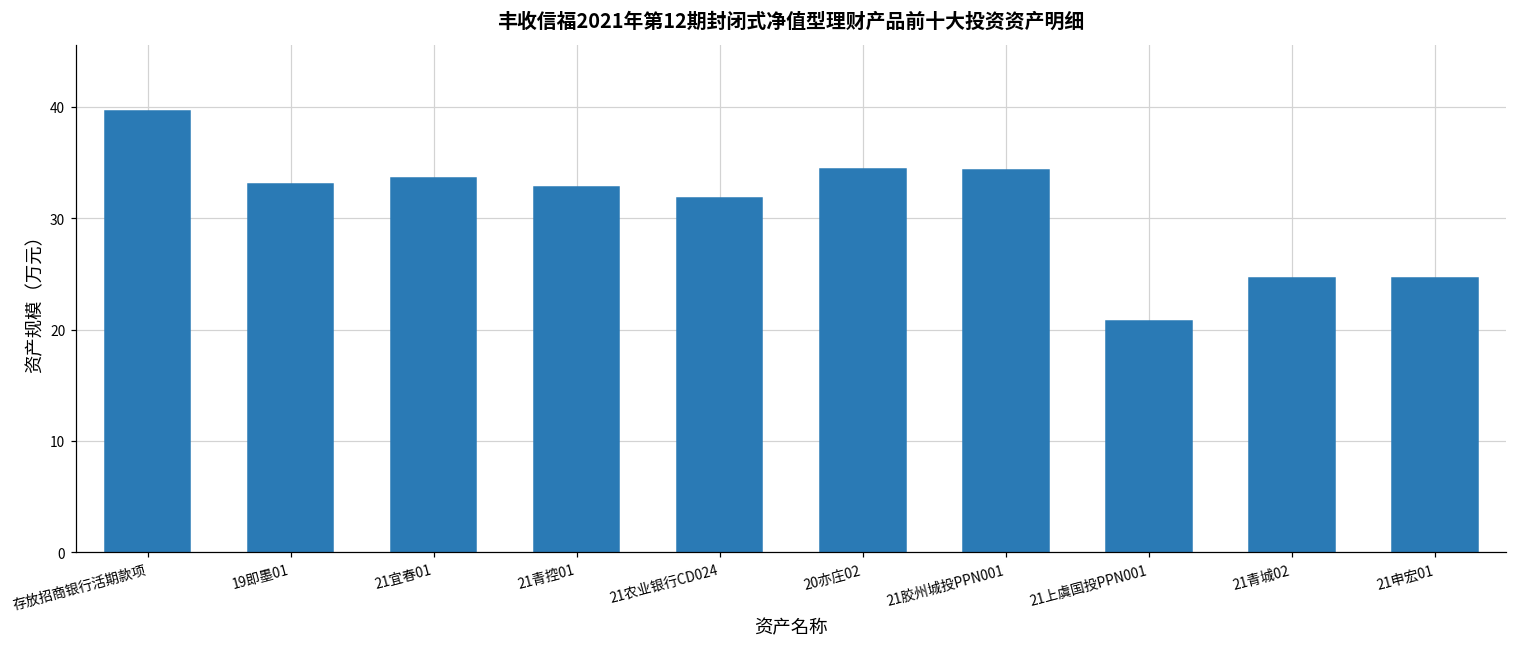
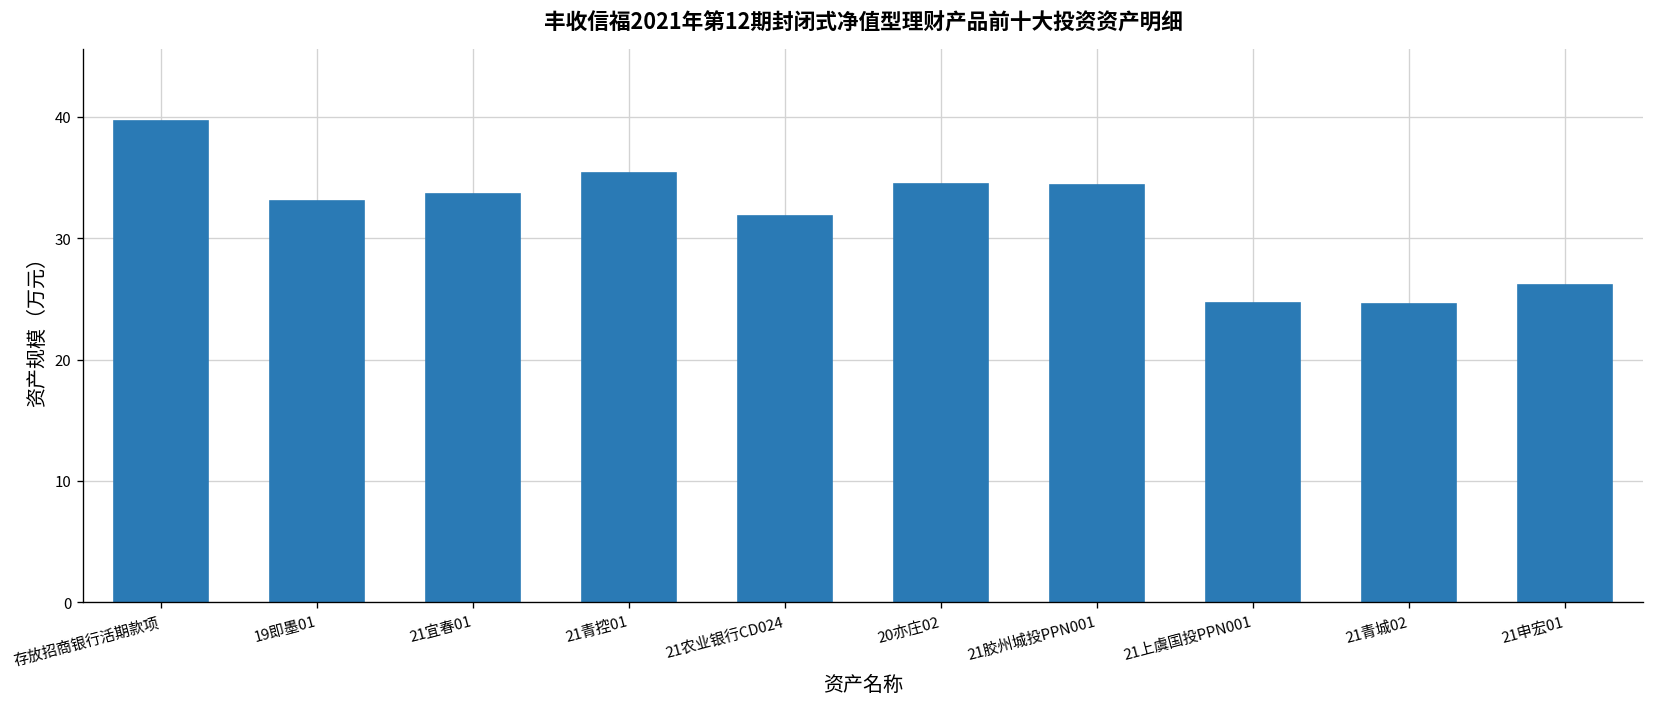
21青控01: 32.8 -> 35.4
21上虞国投PPN001: 20.7 -> 24.7
21申宏01: 24.6 -> 26.1
